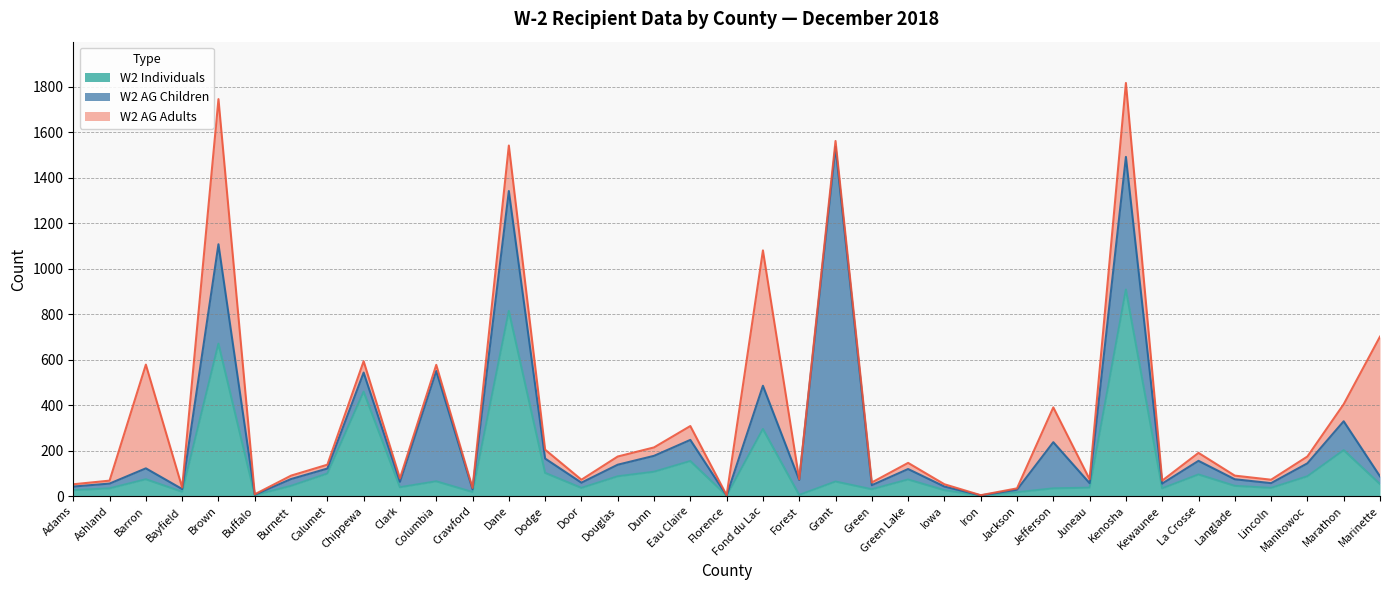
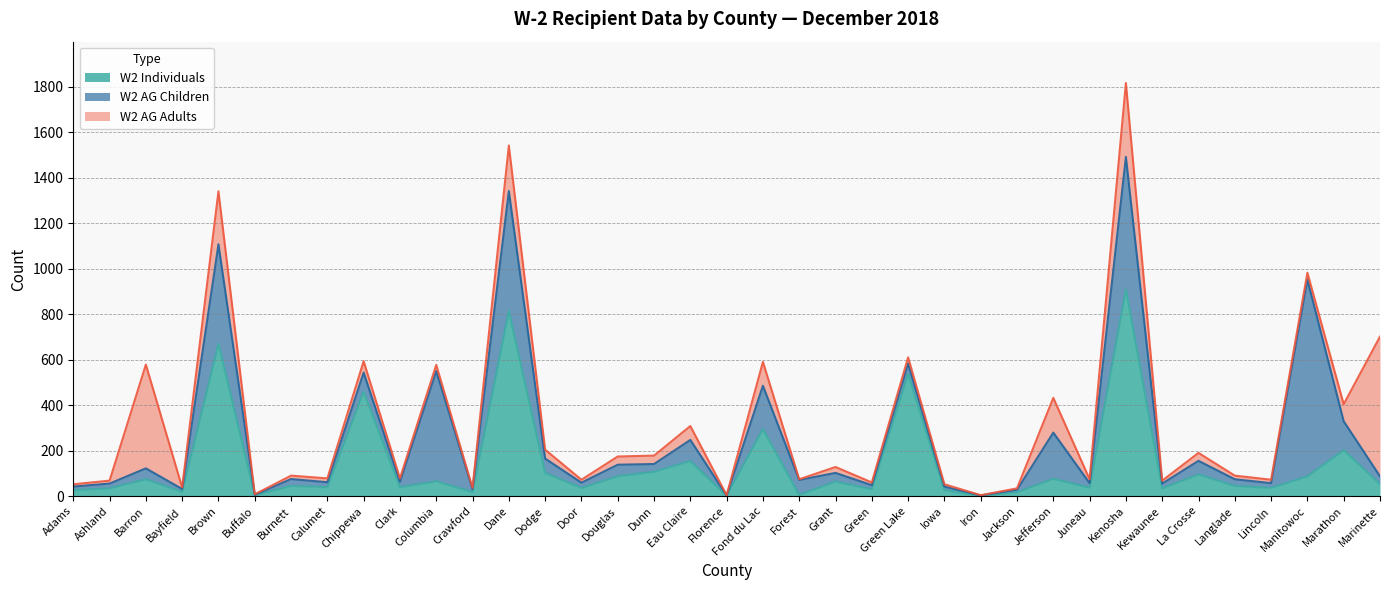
W2 AG Adults, Brown: 640 -> 230
W2 Individuals, Calumet: 100 -> 40
W2 AG Children, Dunn: 70 -> 30
W2 AG Adults, Fond du Lac: 600 -> 110
W2 AG Children, Grant: 1470 -> 40
W2 Individuals, Green Lake: 70 -> 540
W2 Individuals, Jefferson: 30 -> 80
W2 AG Children, Manitowoc: 60 -> 870
